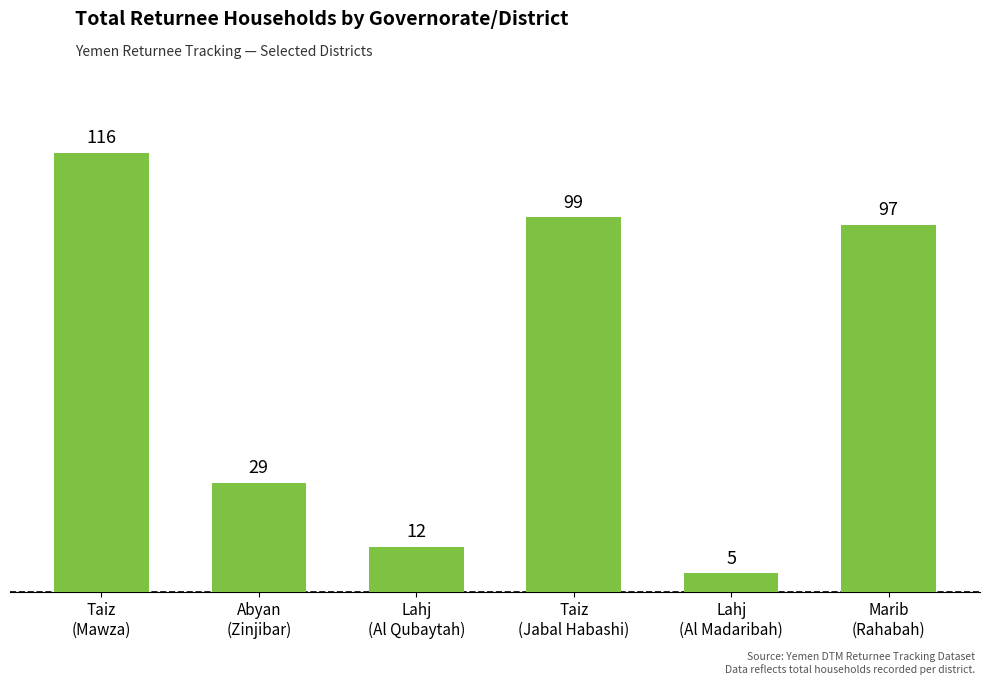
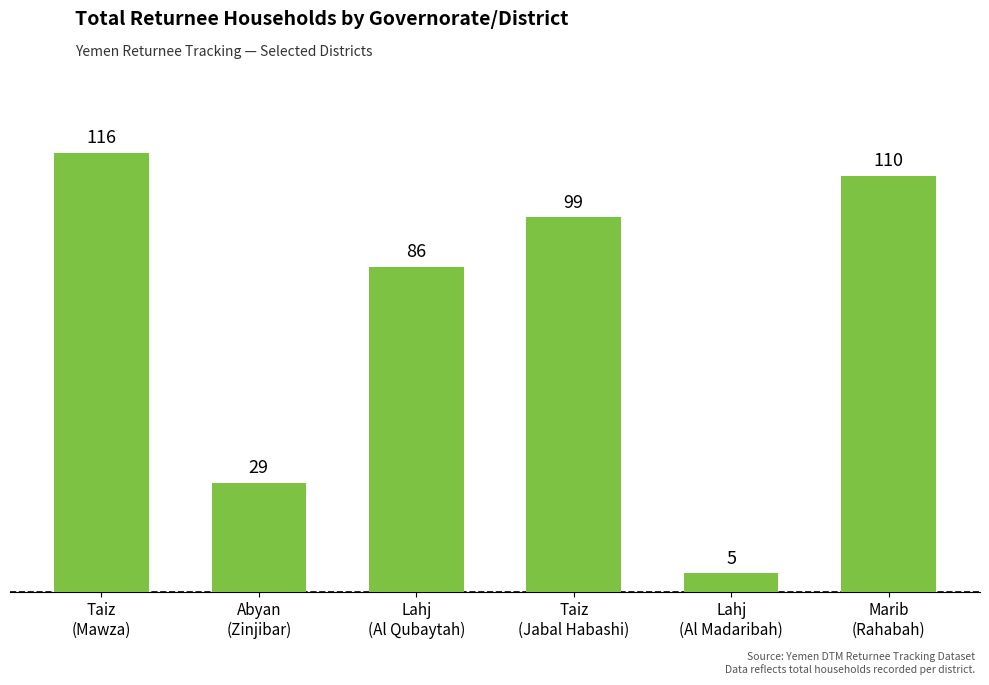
Lahj (Al Qubaytah): 12 -> 86
Marib (Rahabah): 97 -> 110
